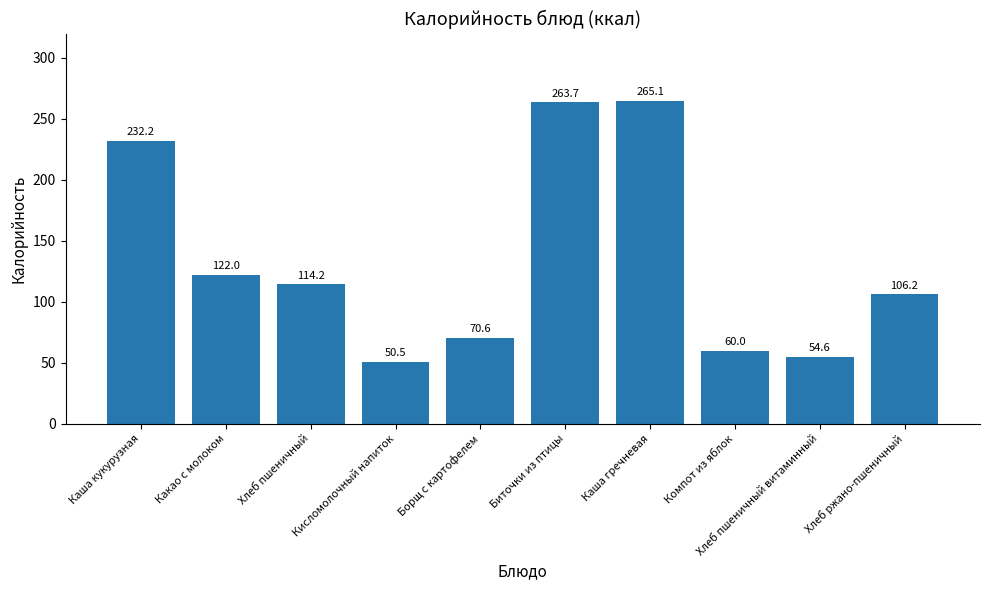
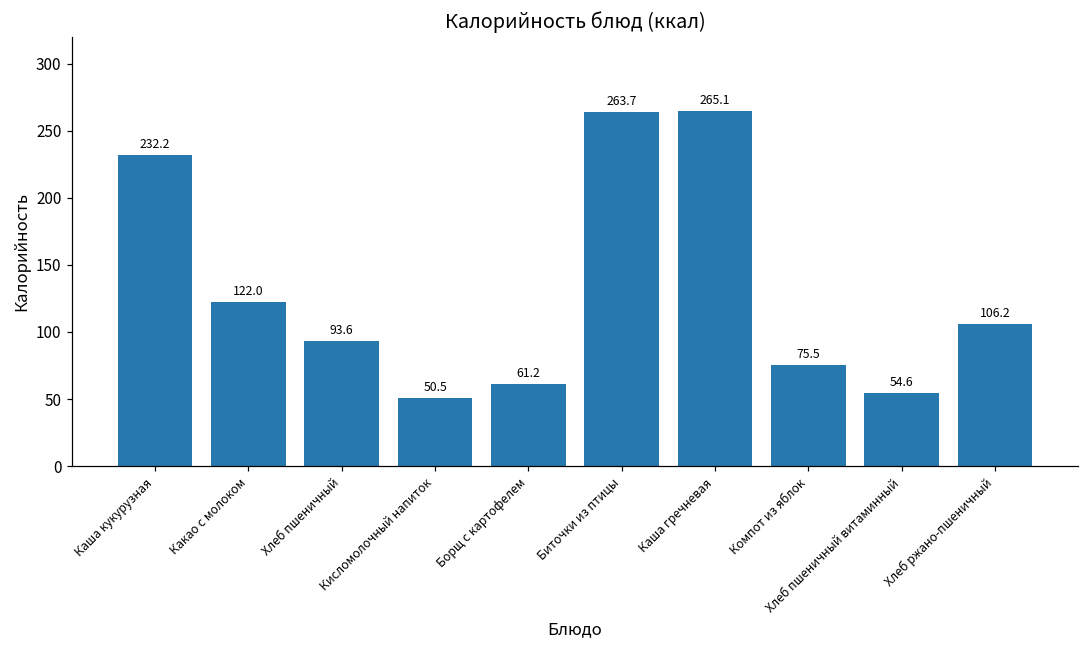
Хлеб пшеничный: 114.2 -> 93.6
Борщ с картофелем: 70.6 -> 61.2
Компот из яблок: 60.0 -> 75.5
